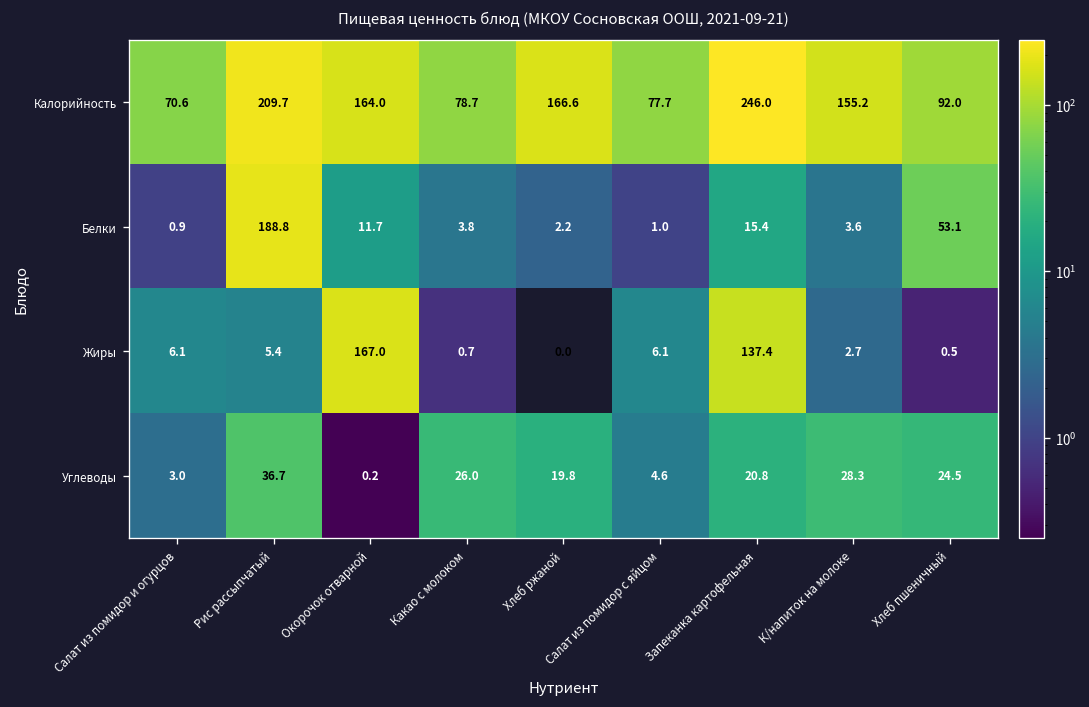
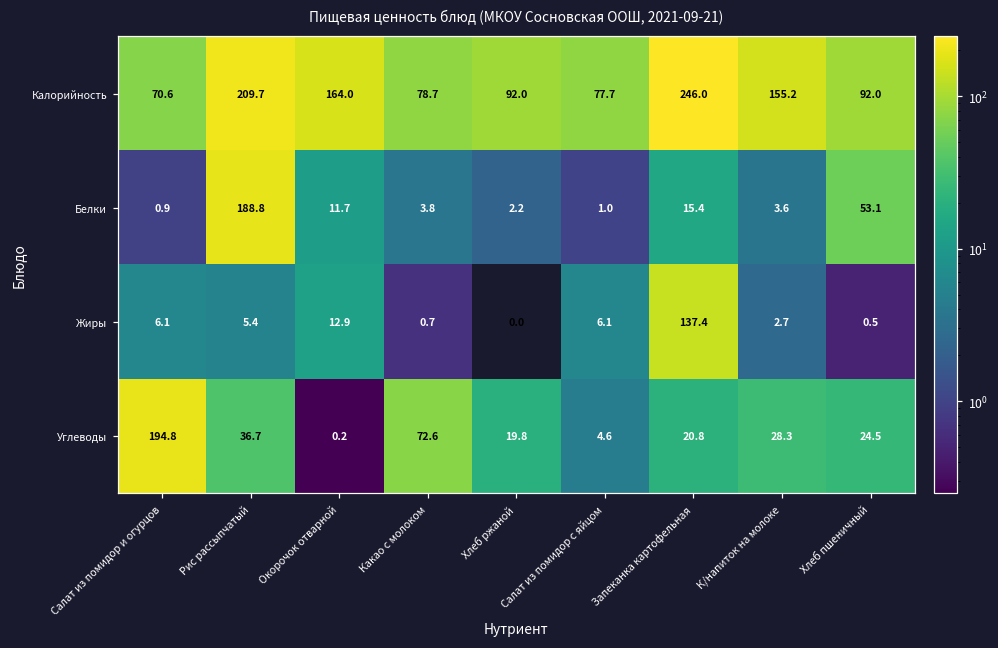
Калорийность, Хлеб ржаной: 166.6 -> 92.0
Жиры, Окорочок отварной: 167.0 -> 12.9
Углеводы, Салат из помидор и огурцов: 3.0 -> 194.8
Углеводы, Какао с молоком: 26.0 -> 72.6
